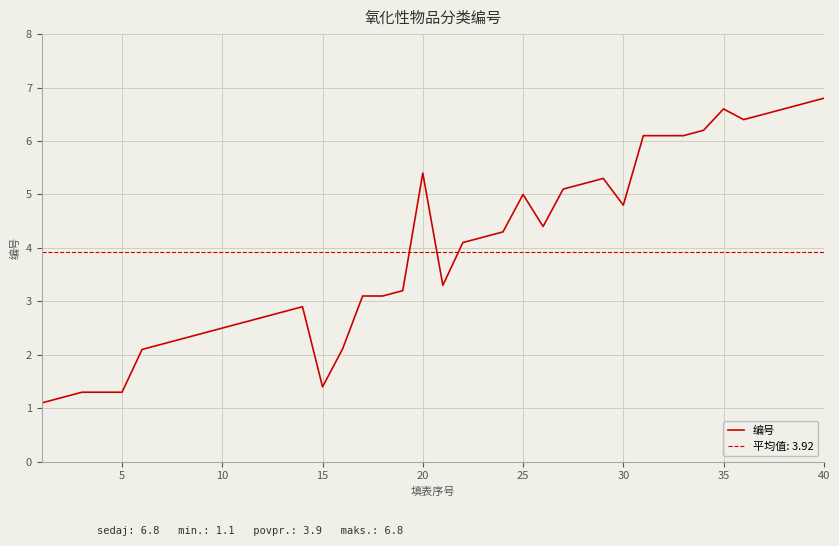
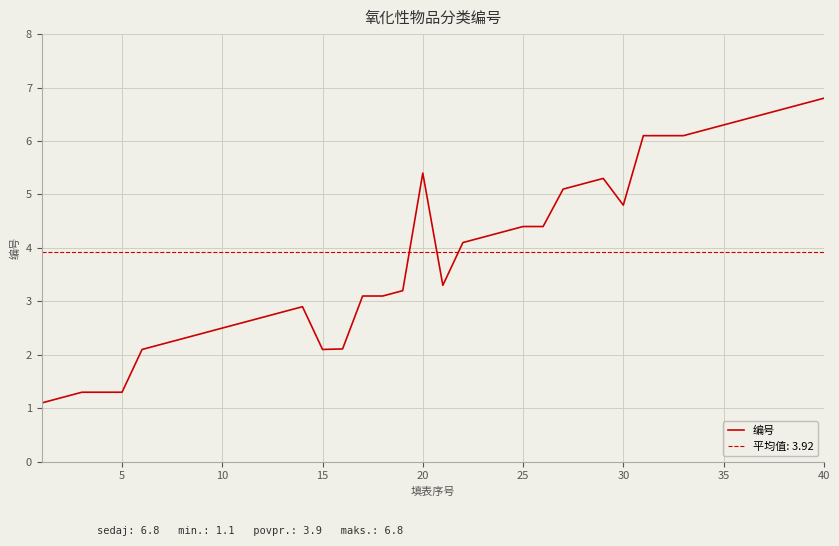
15: 1.4 -> 2.1
25: 5.0 -> 4.4
35: 6.6 -> 6.3
